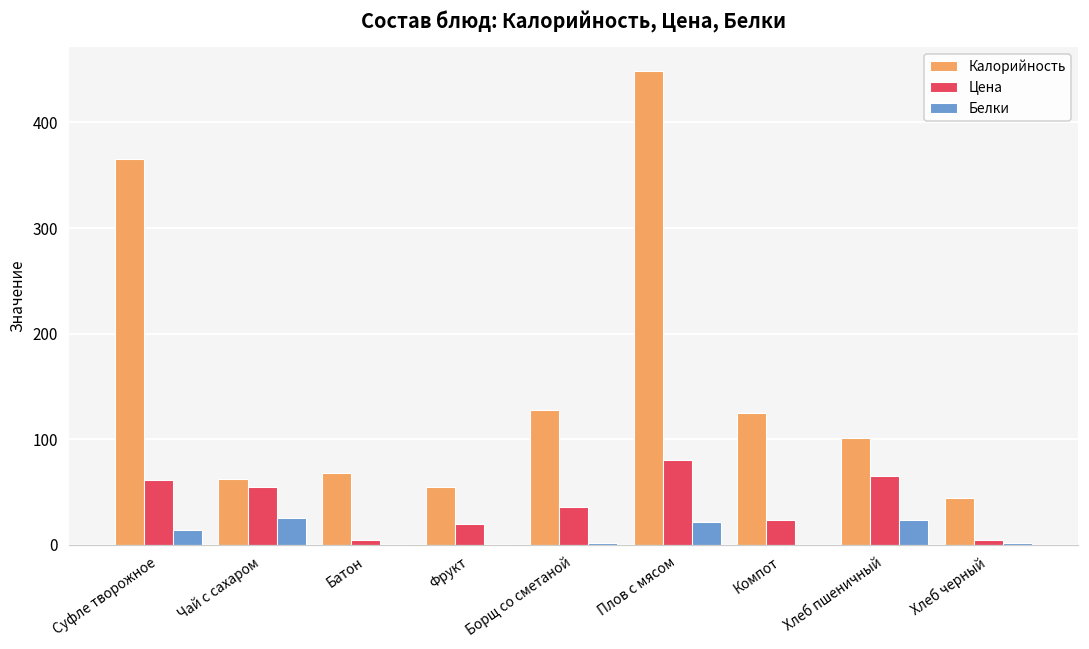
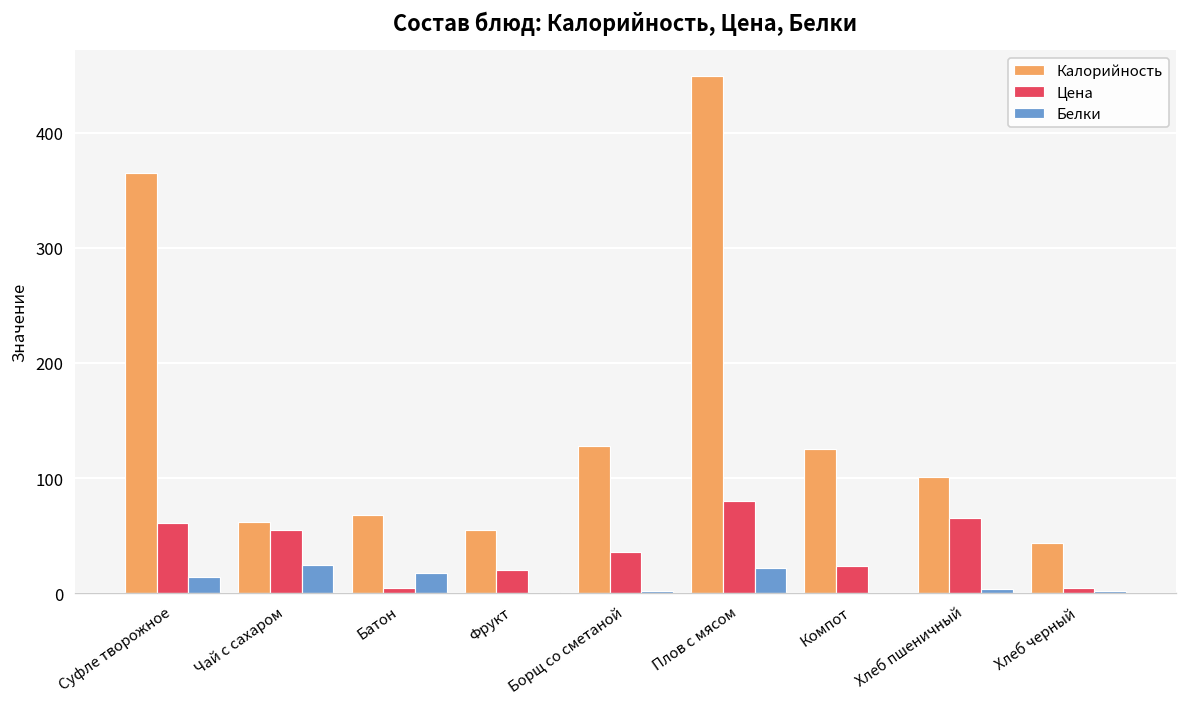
Белки, Батон: 0 -> 20
Белки, Хлеб пшеничный: 20 -> 0
